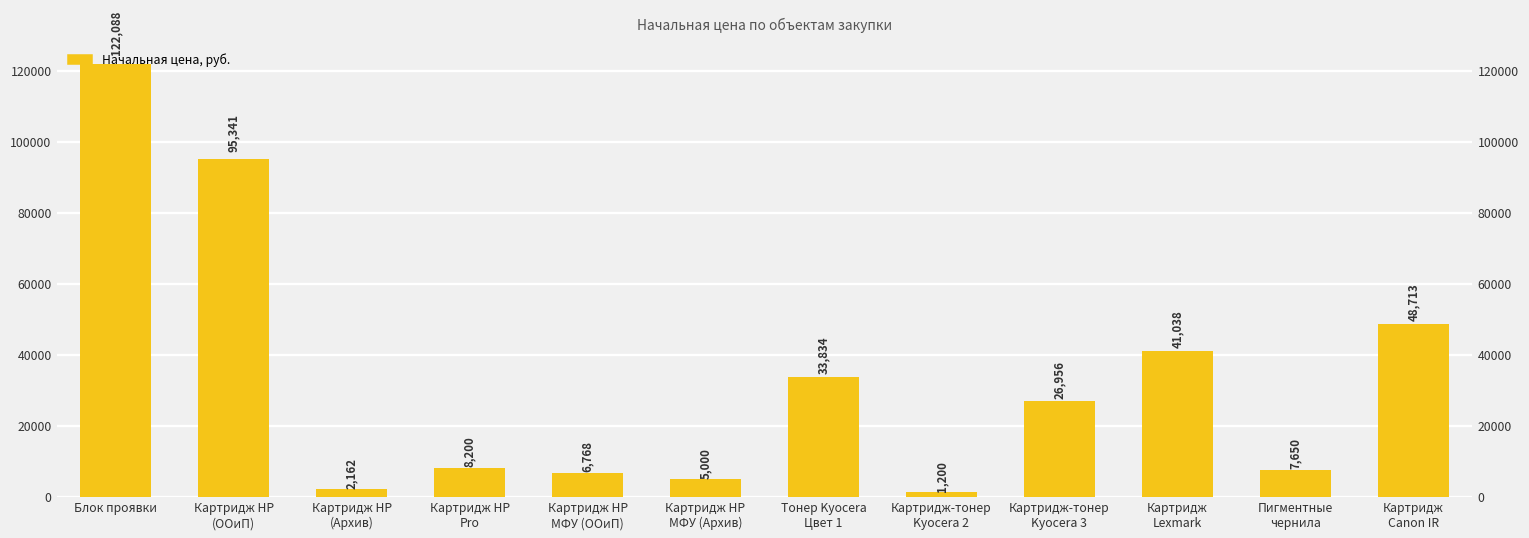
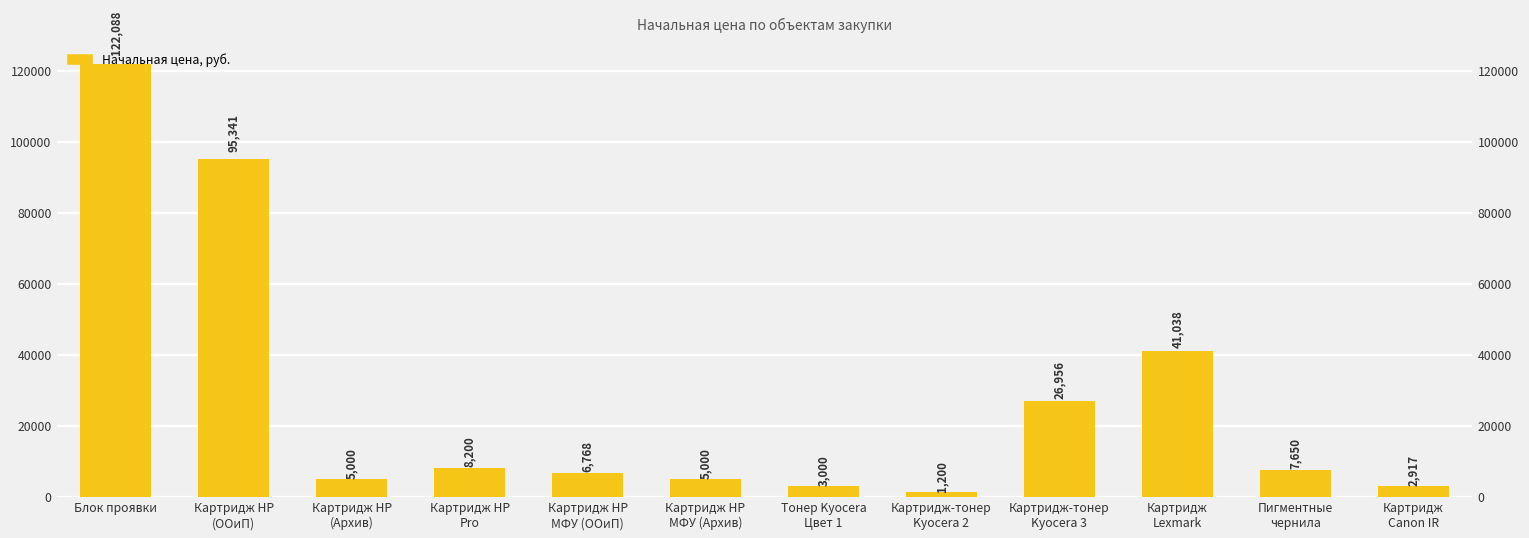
Картридж HP (Архив): 2,162 -> 5,000
Тонер Kyocera Цвет 1: 33,834 -> 3,000
Картридж Canon IR: 48,713 -> 2,917
